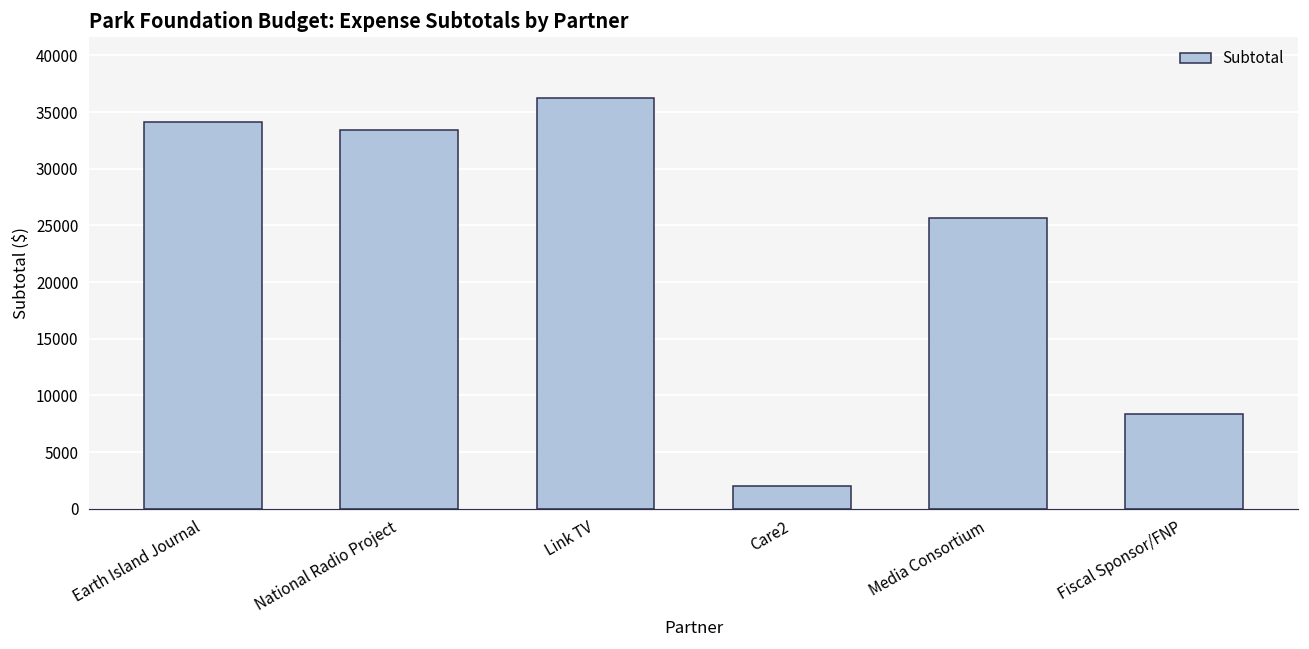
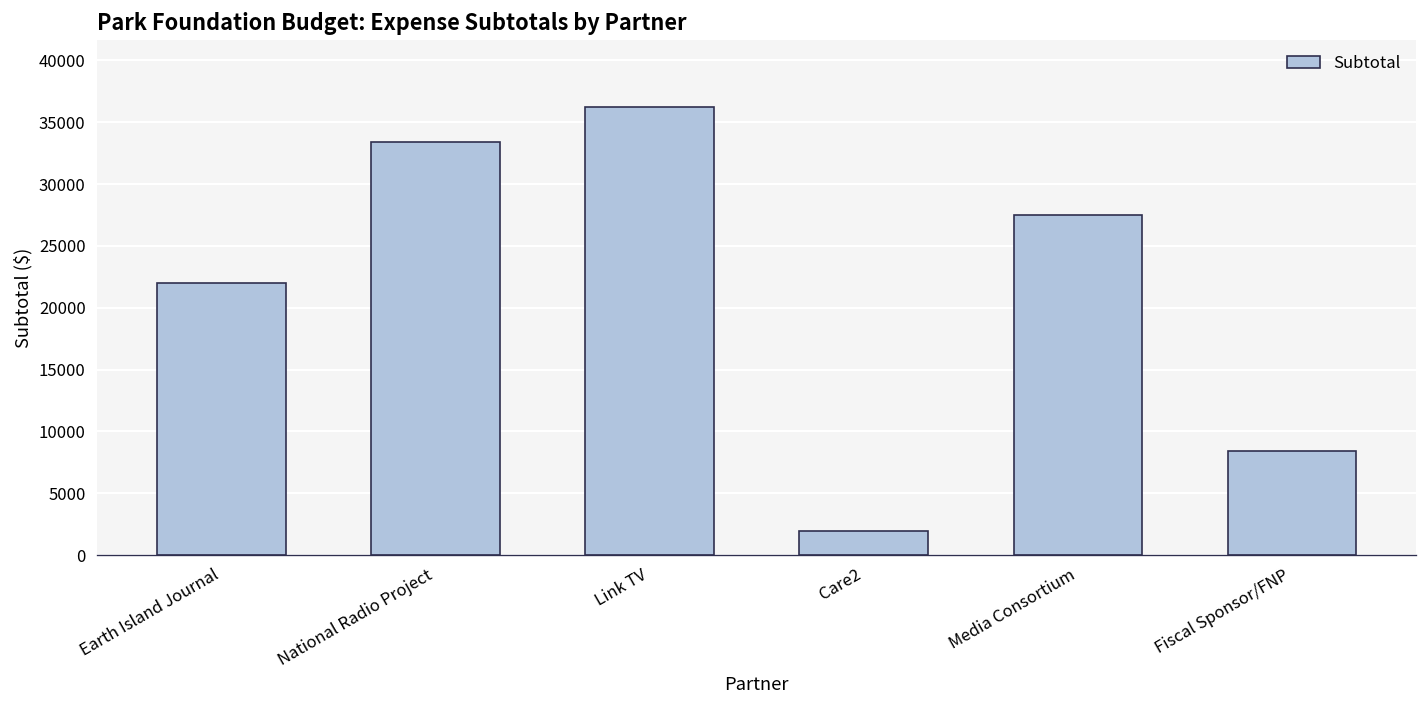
Earth Island Journal: 34100 -> 22000
Media Consortium: 25600 -> 27500
